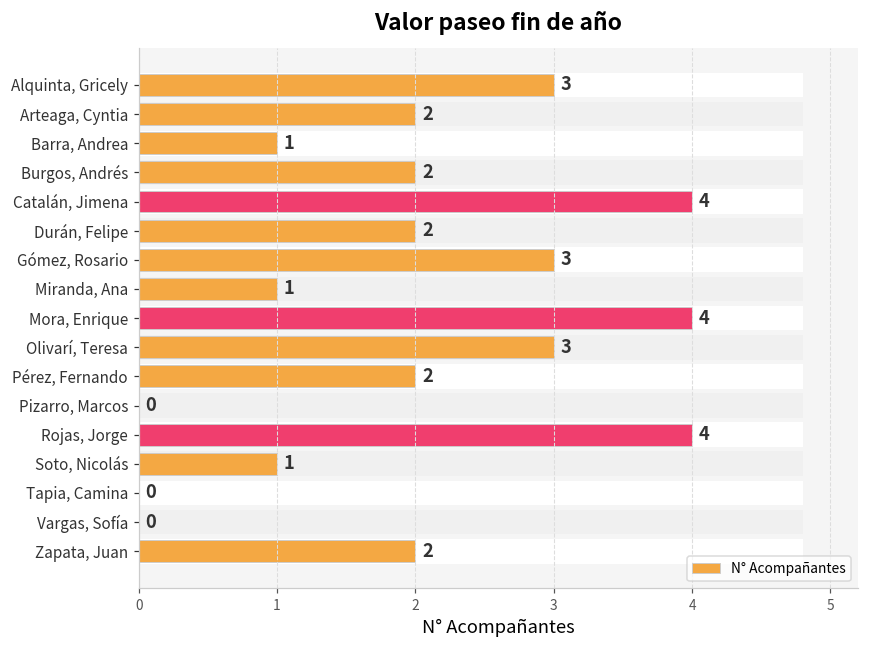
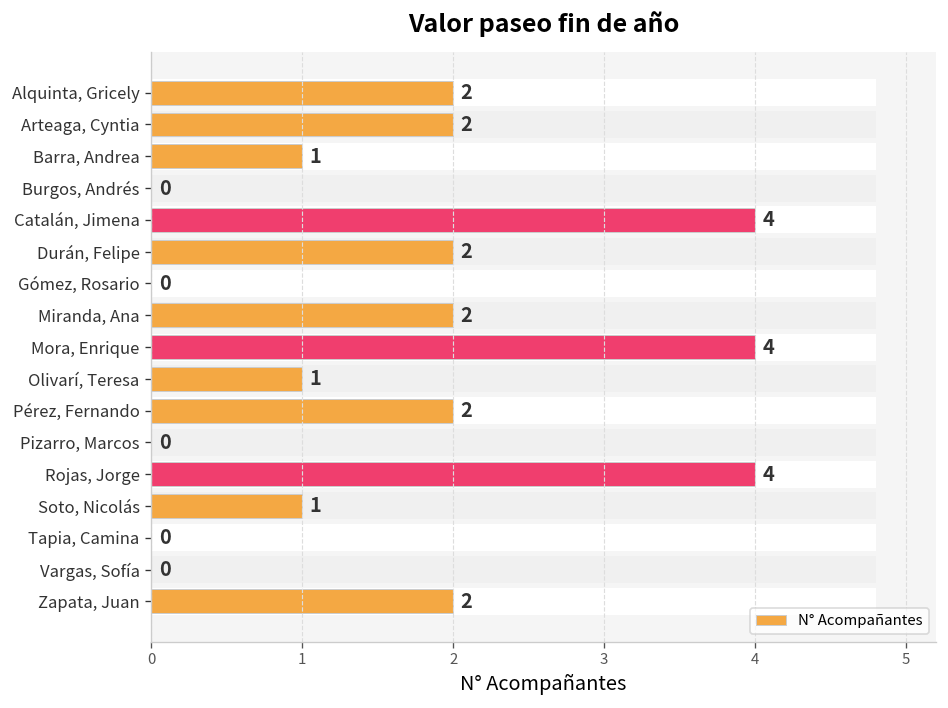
N° Acompañantes, Alquinta, Gricely: 3 -> 2
N° Acompañantes, Burgos, Andrés: 2 -> 0
N° Acompañantes, Gómez, Rosario: 3 -> 0
N° Acompañantes, Miranda, Ana: 1 -> 2
N° Acompañantes, Olivarí, Teresa: 3 -> 1
